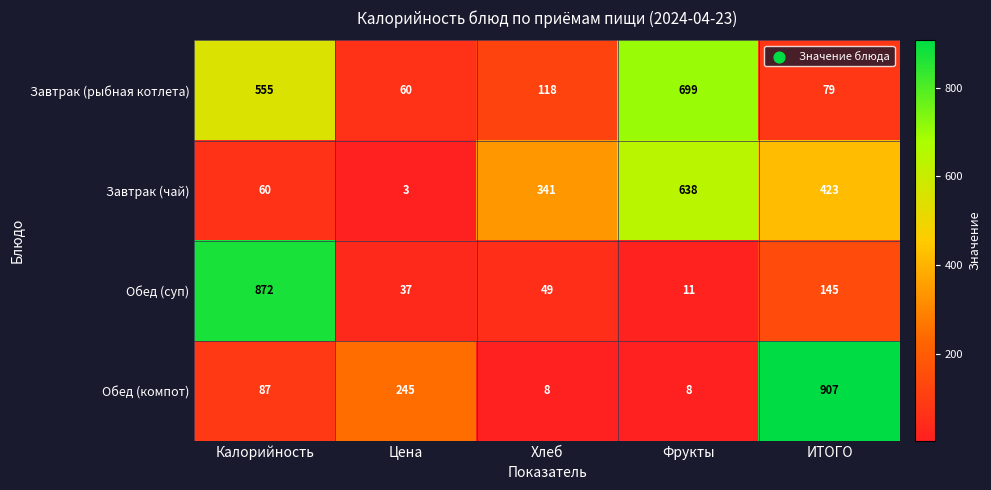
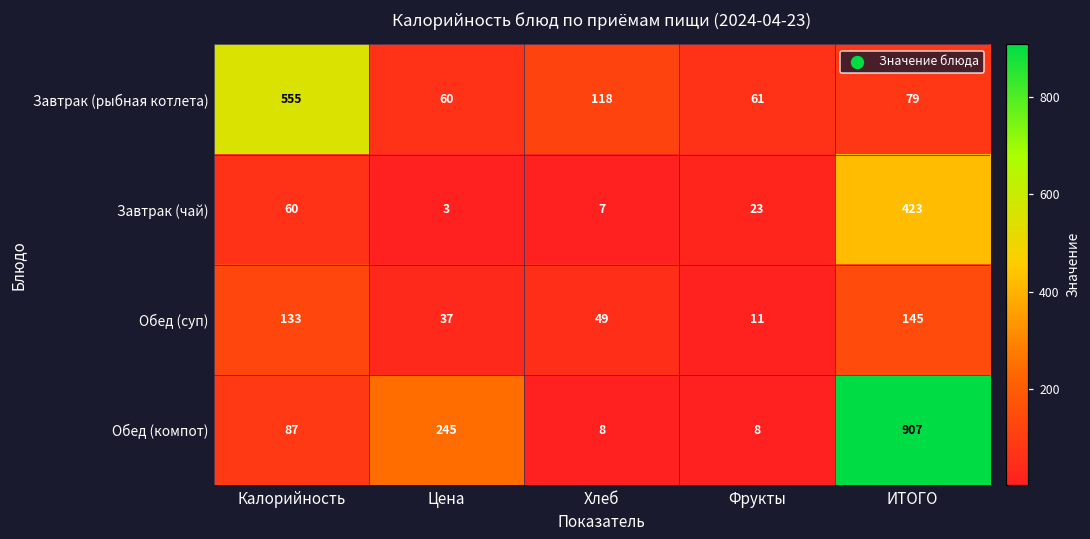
Завтрак (рыбная котлета), Фрукты: 699 -> 61
Завтрак (чай), Хлеб: 341 -> 7
Завтрак (чай), Фрукты: 638 -> 23
Обед (суп), Калорийность: 872 -> 133
